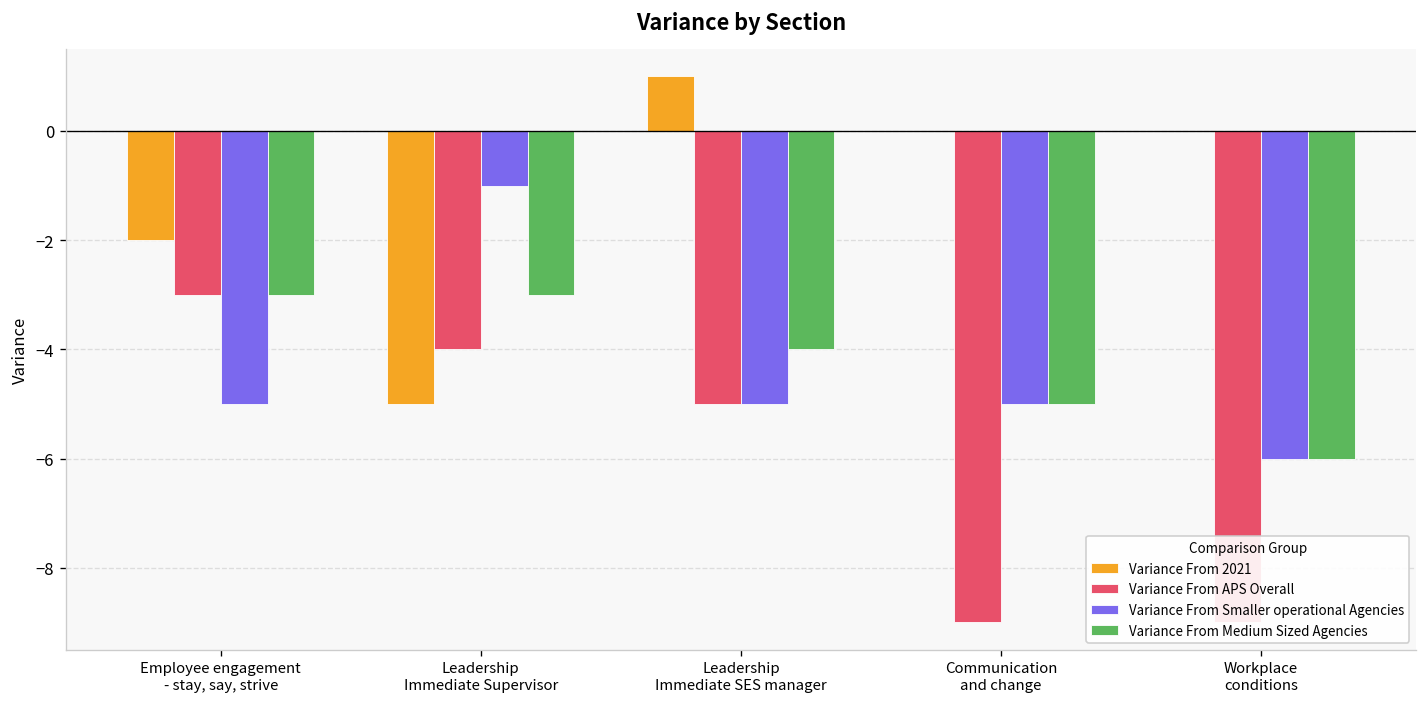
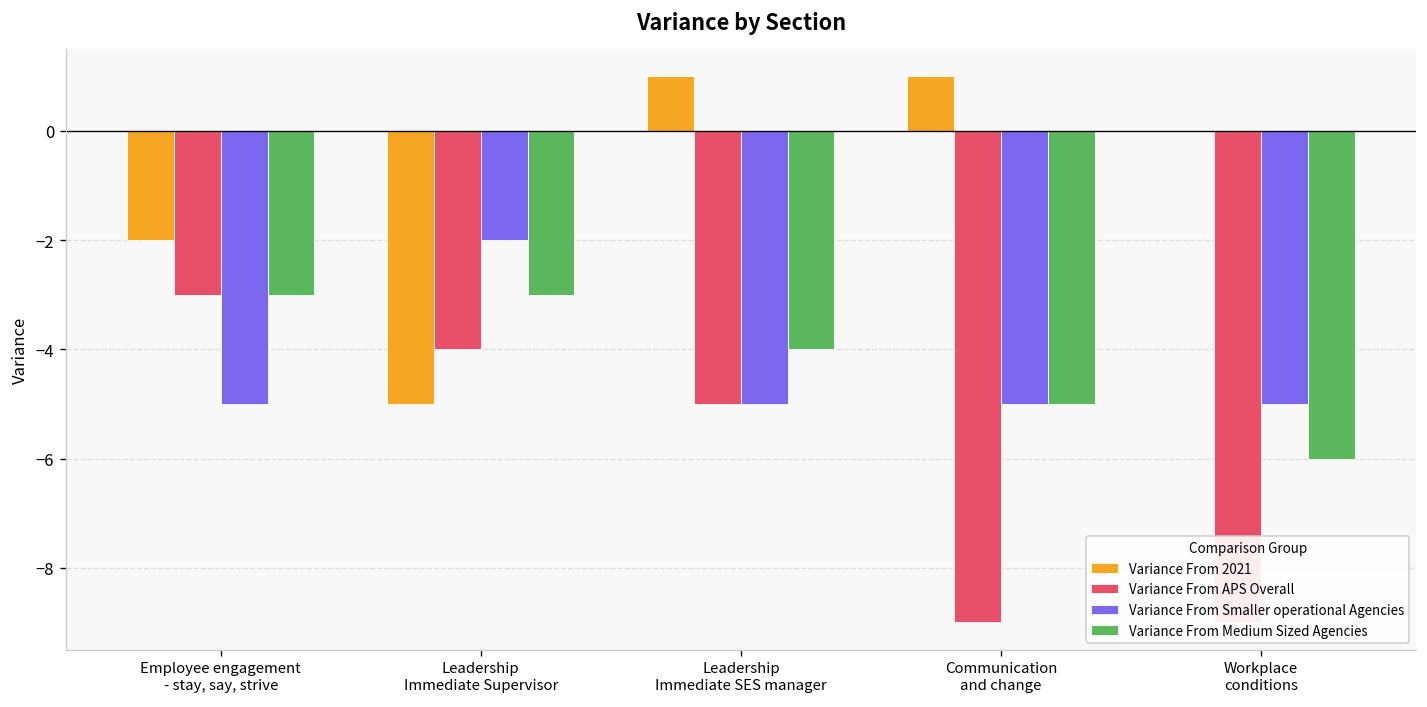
Variance From Smaller operational Agencies, Leadership Immediate Supervisor: -1 -> -2
Variance From 2021, Communication and change: 0 -> 1
Variance From Smaller operational Agencies, Workplace conditions: -6 -> -5
